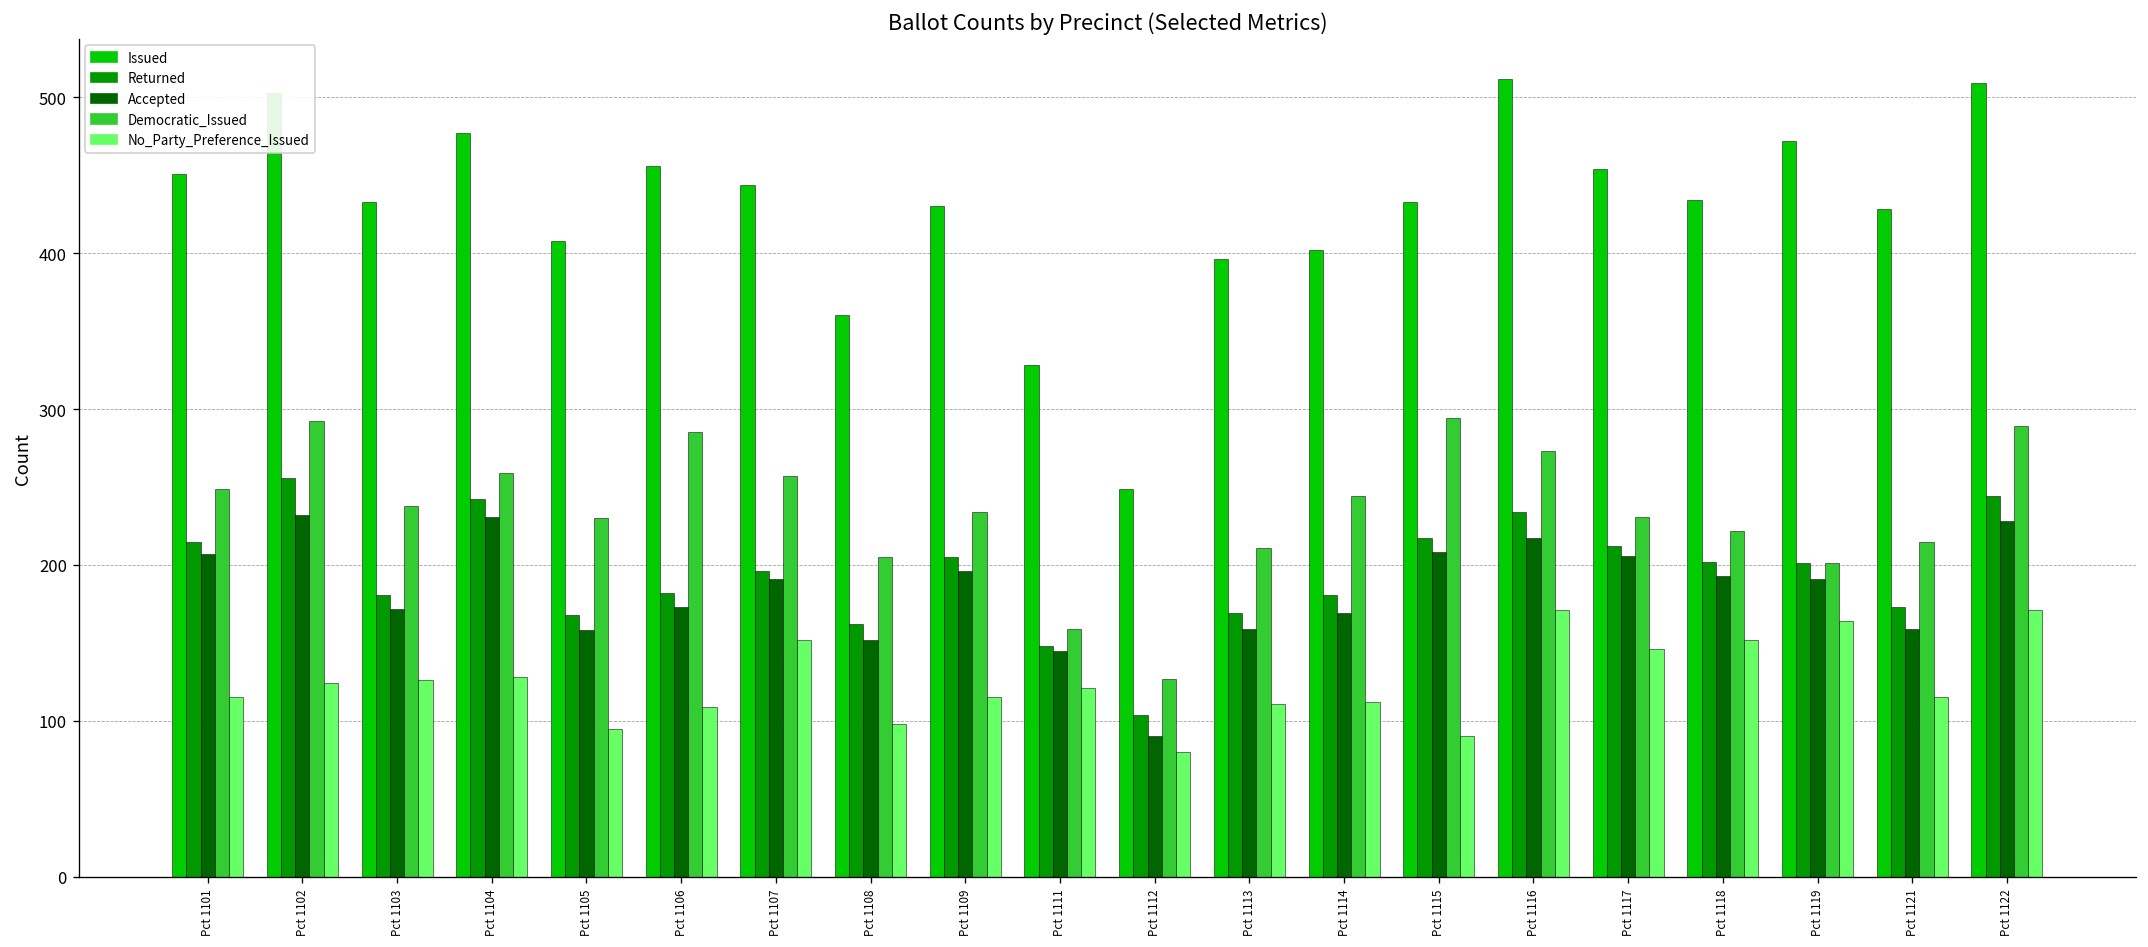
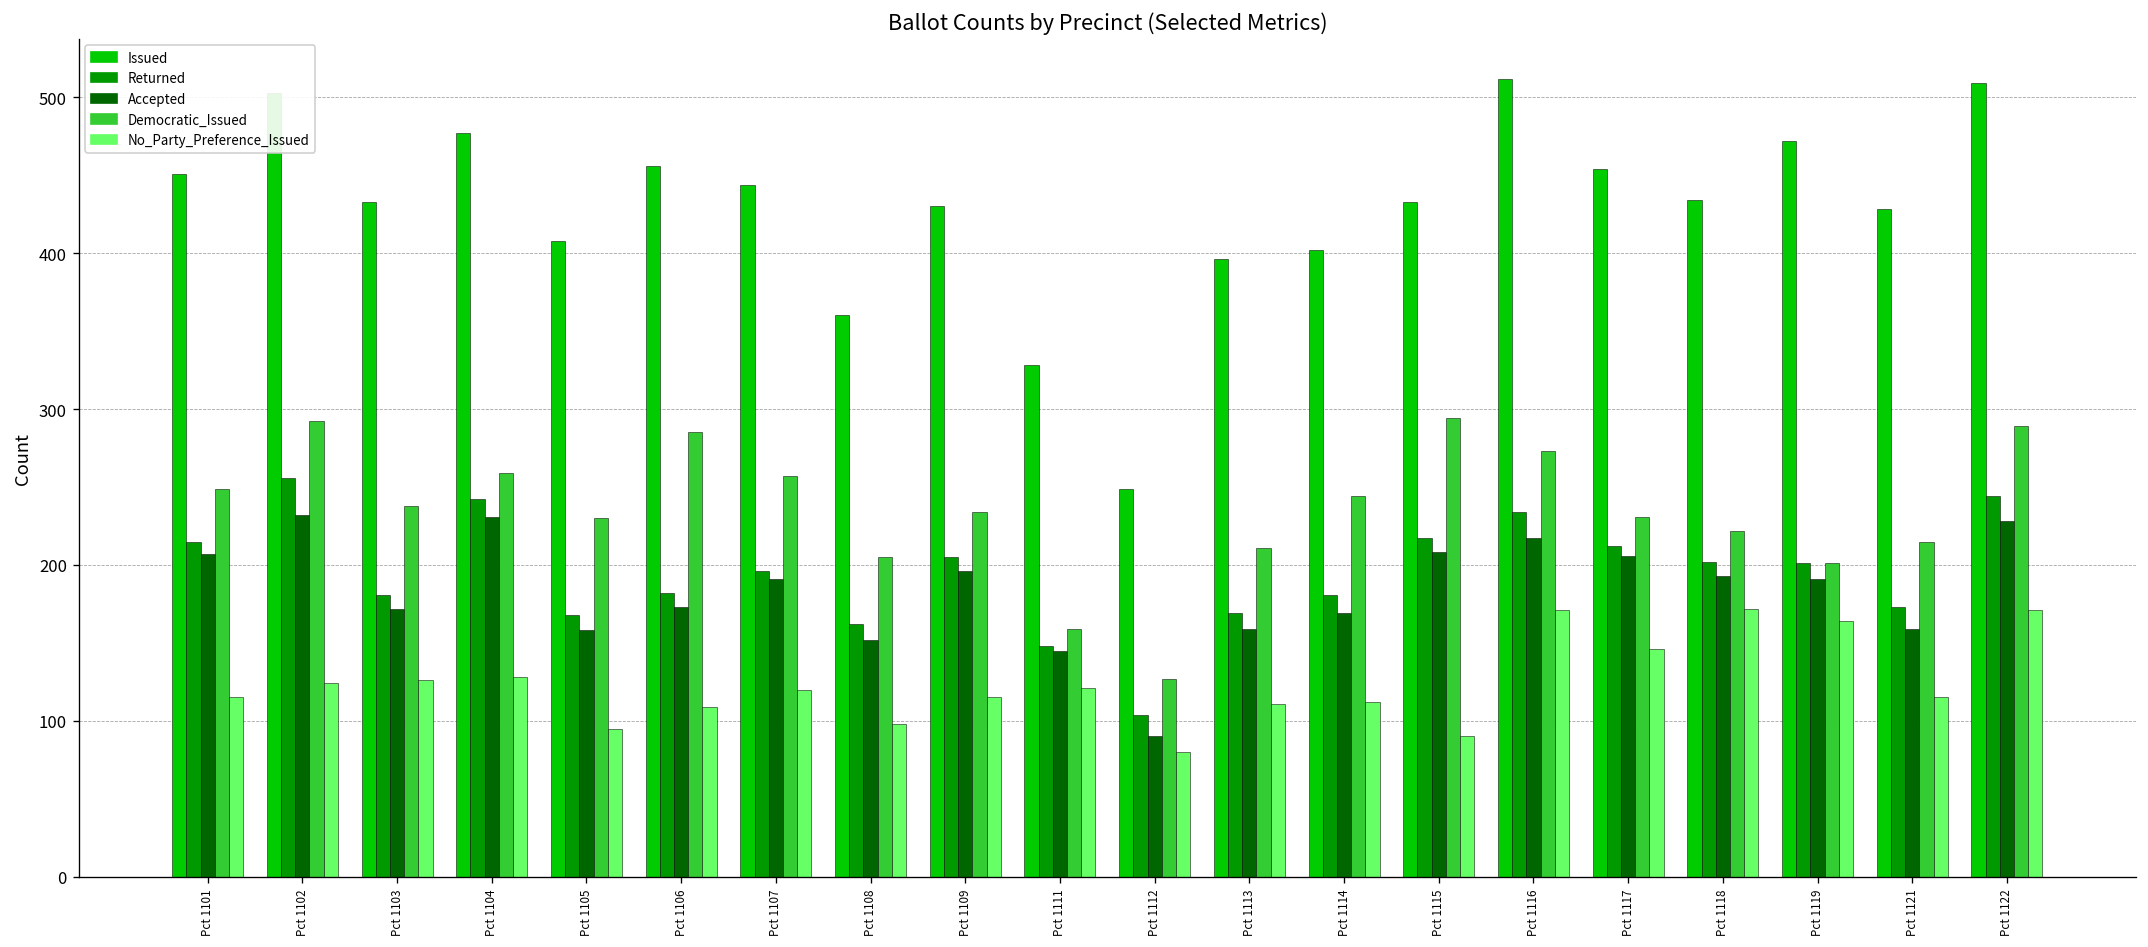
No_Party_Preference_Issued, Pct 1107: 152 -> 120
No_Party_Preference_Issued, Pct 1118: 152 -> 172
